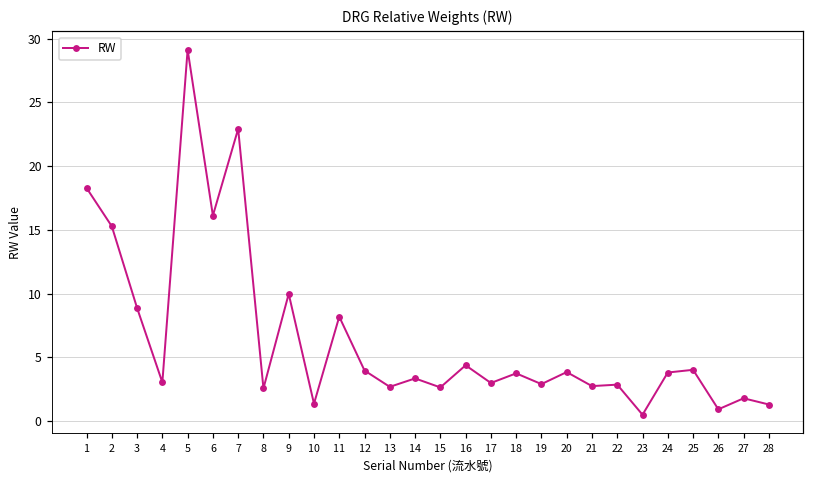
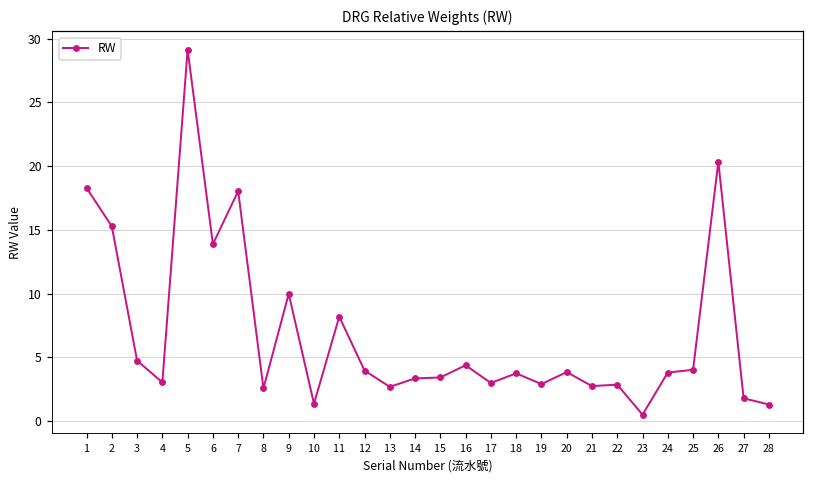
3: 8.9 -> 4.7
6: 16.1 -> 13.9
7: 22.9 -> 18.0
15: 2.6 -> 3.4
26: 0.9 -> 20.3
